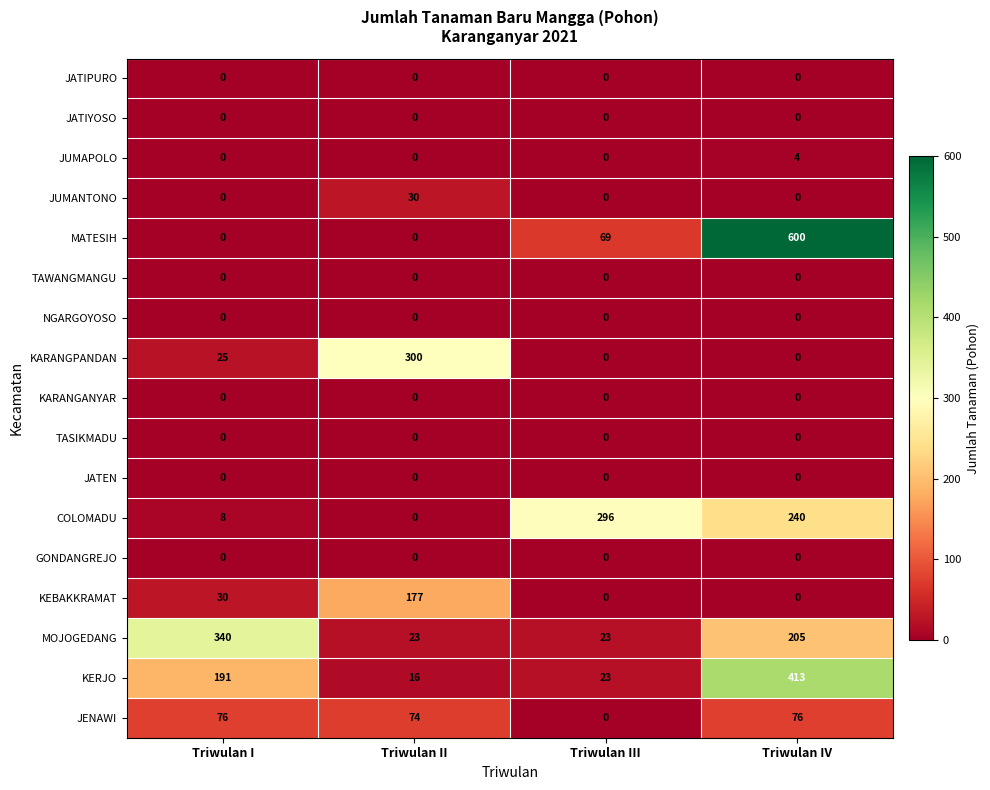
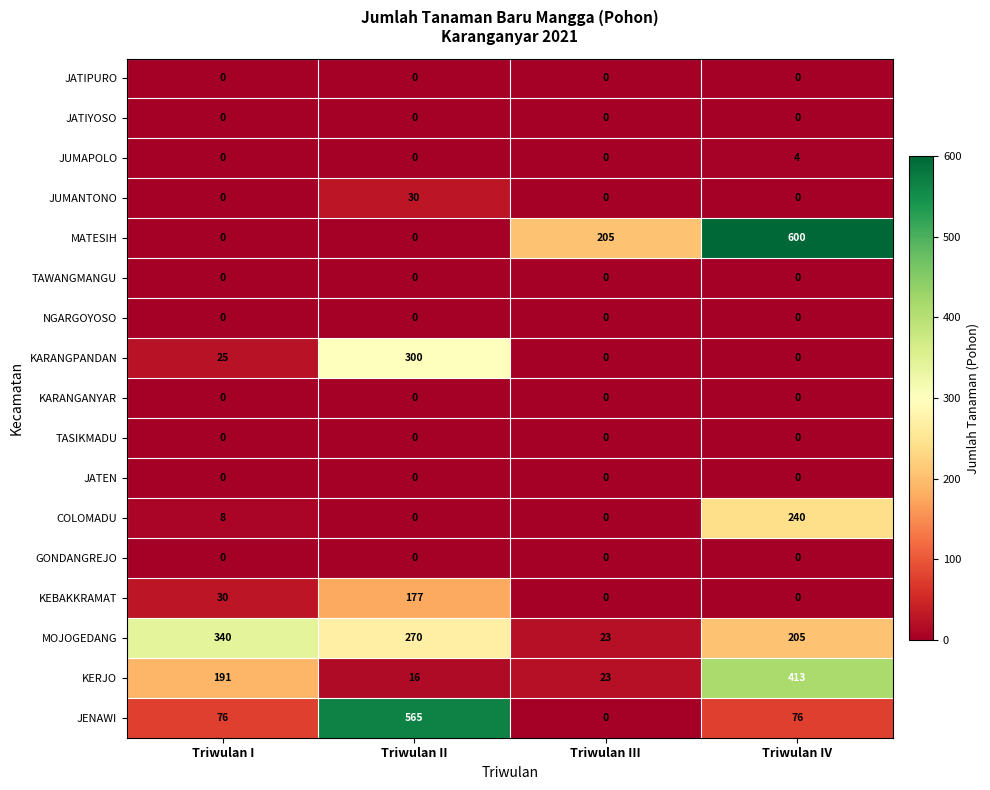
MATESIH, Triwulan III: 69 -> 205
COLOMADU, Triwulan III: 296 -> 0
MOJOGEDANG, Triwulan II: 23 -> 270
JENAWI, Triwulan II: 74 -> 565
